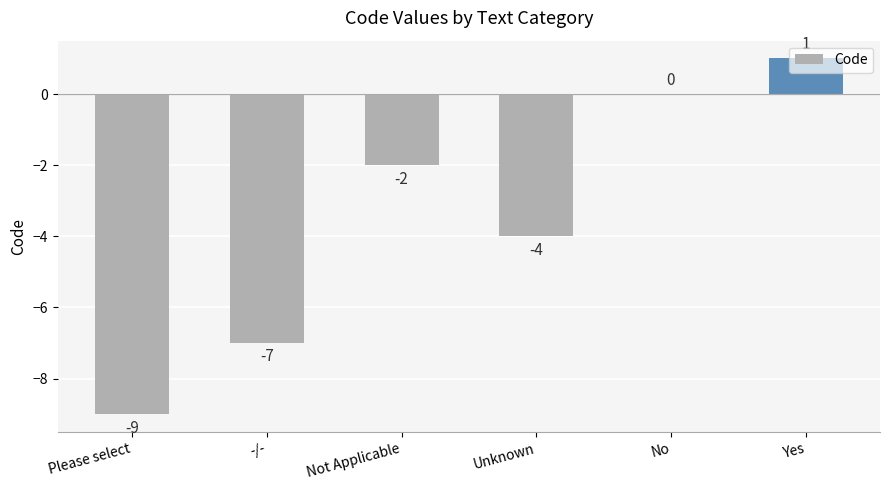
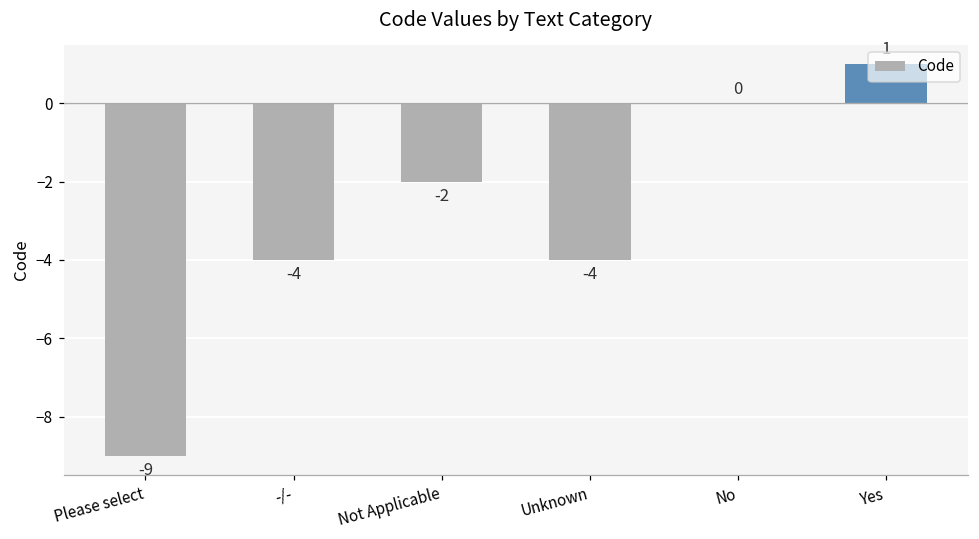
-/-: -7 -> -4
